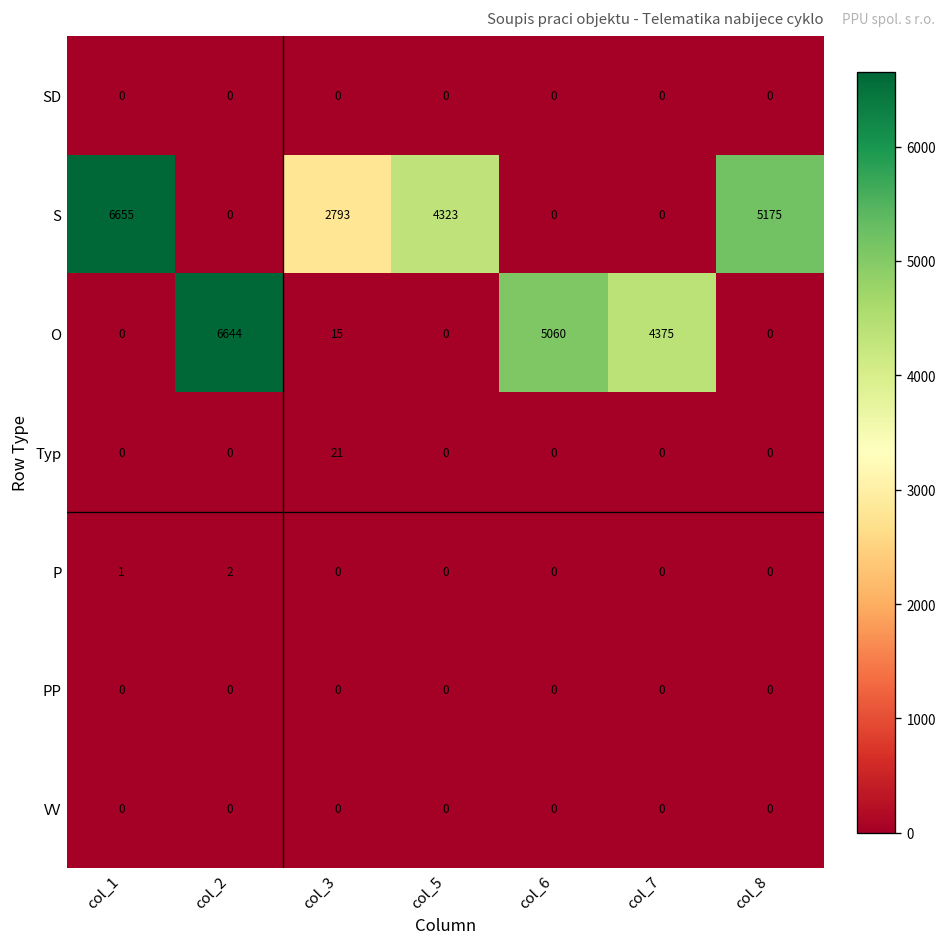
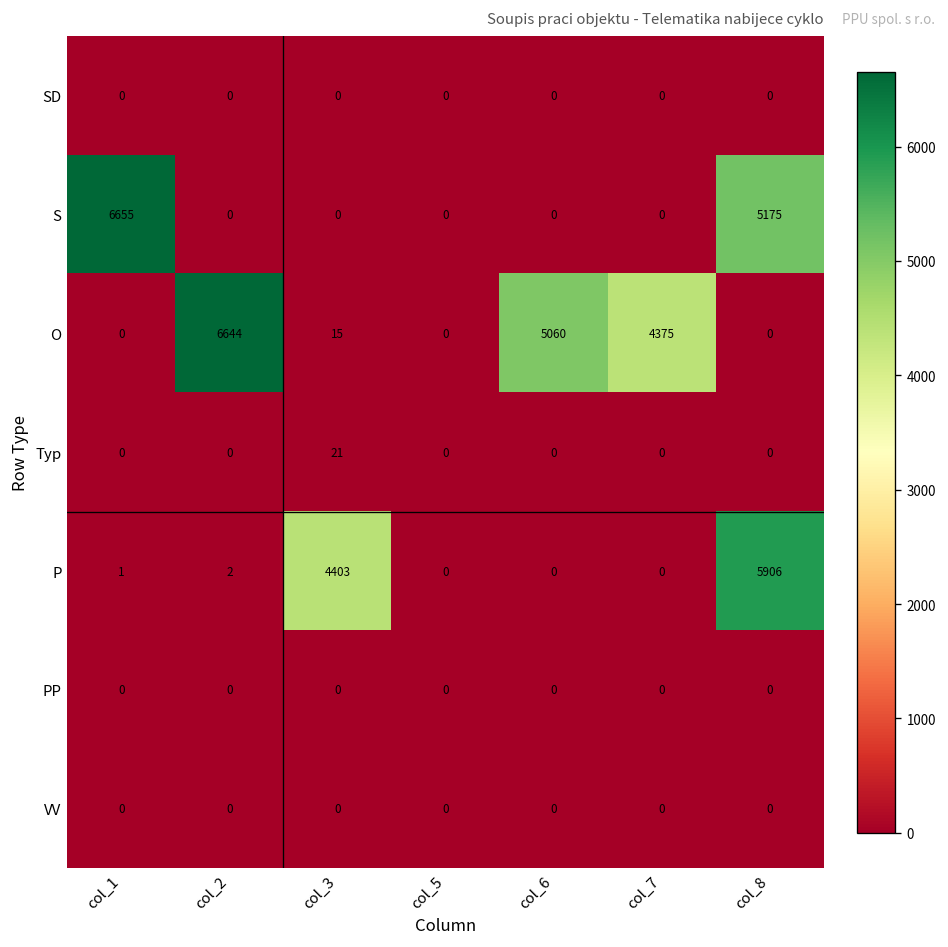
S, col_3: 2793 -> 0
S, col_5: 4323 -> 0
P, col_3: 0 -> 4403
P, col_8: 0 -> 5906
